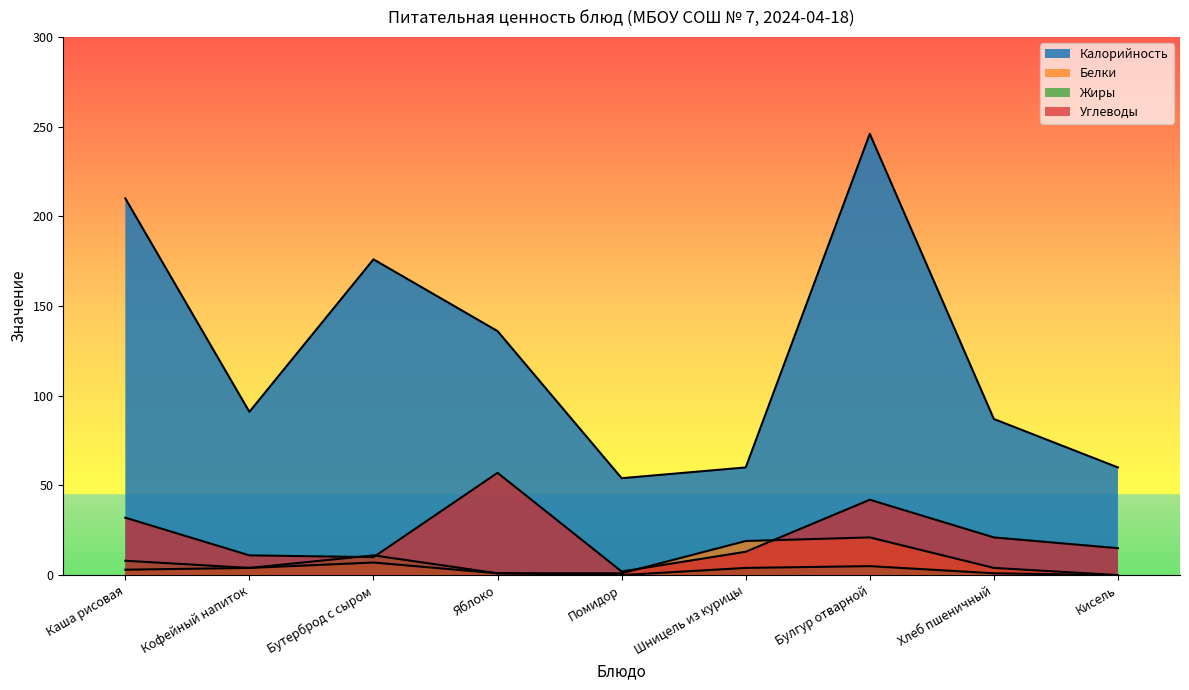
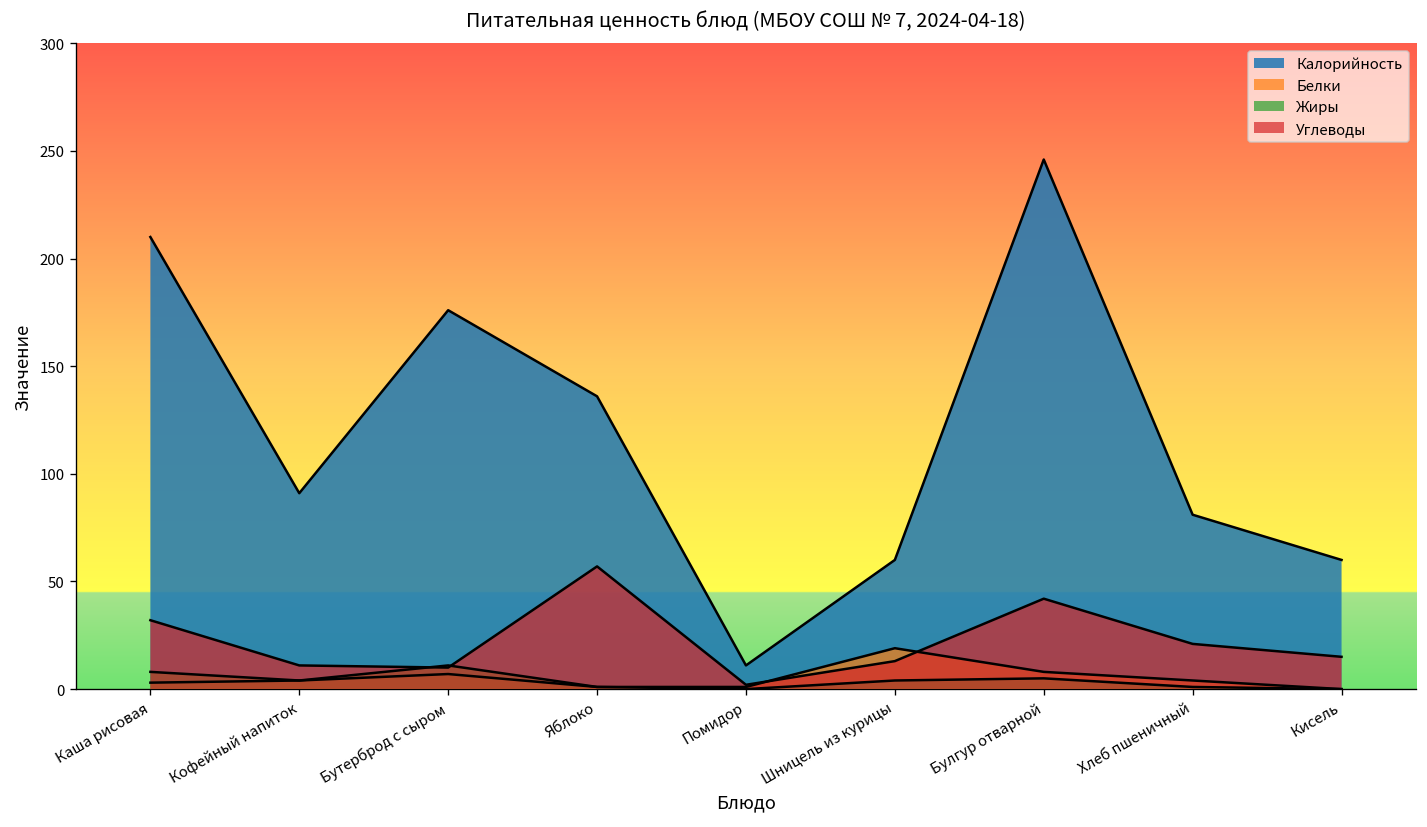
Калорийность, Помидор: 54 -> 11
Белки, Булгур отварной: 21 -> 8
Калорийность, Хлеб пшеничный: 87 -> 81
